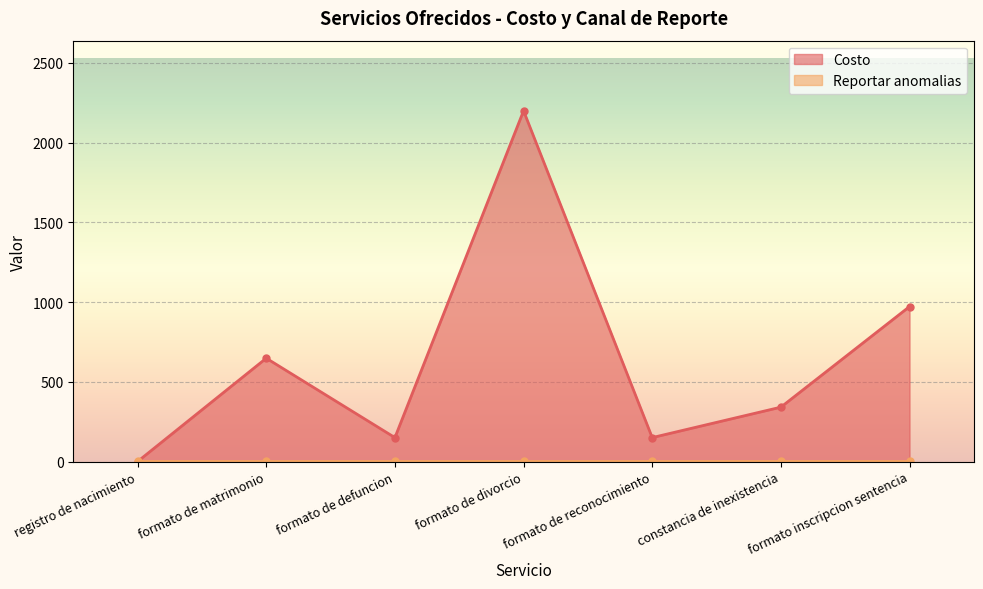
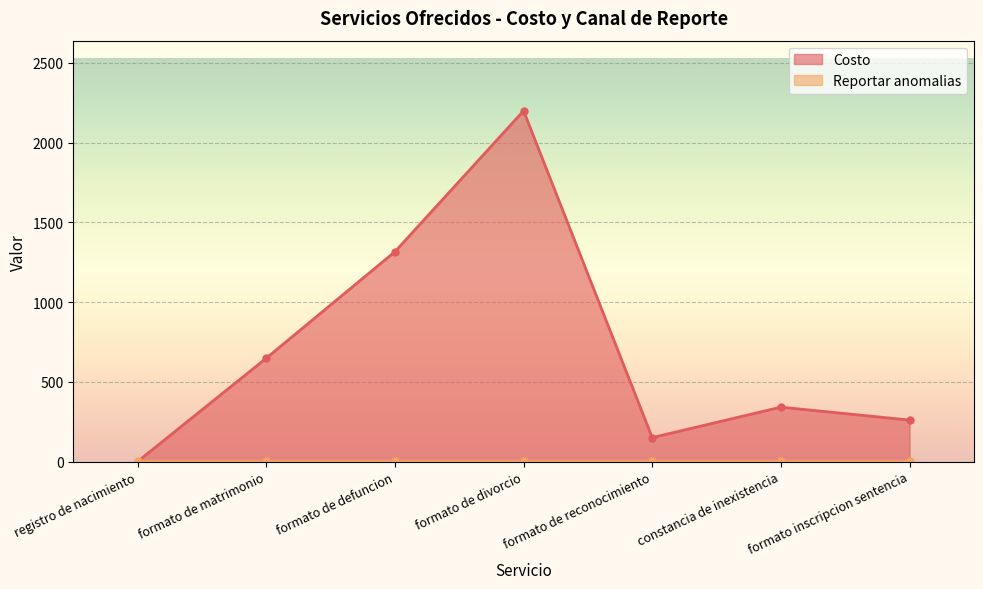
Costo, formato de defuncion: 150 -> 1320
Costo, formato inscripcion sentencia: 970 -> 260
